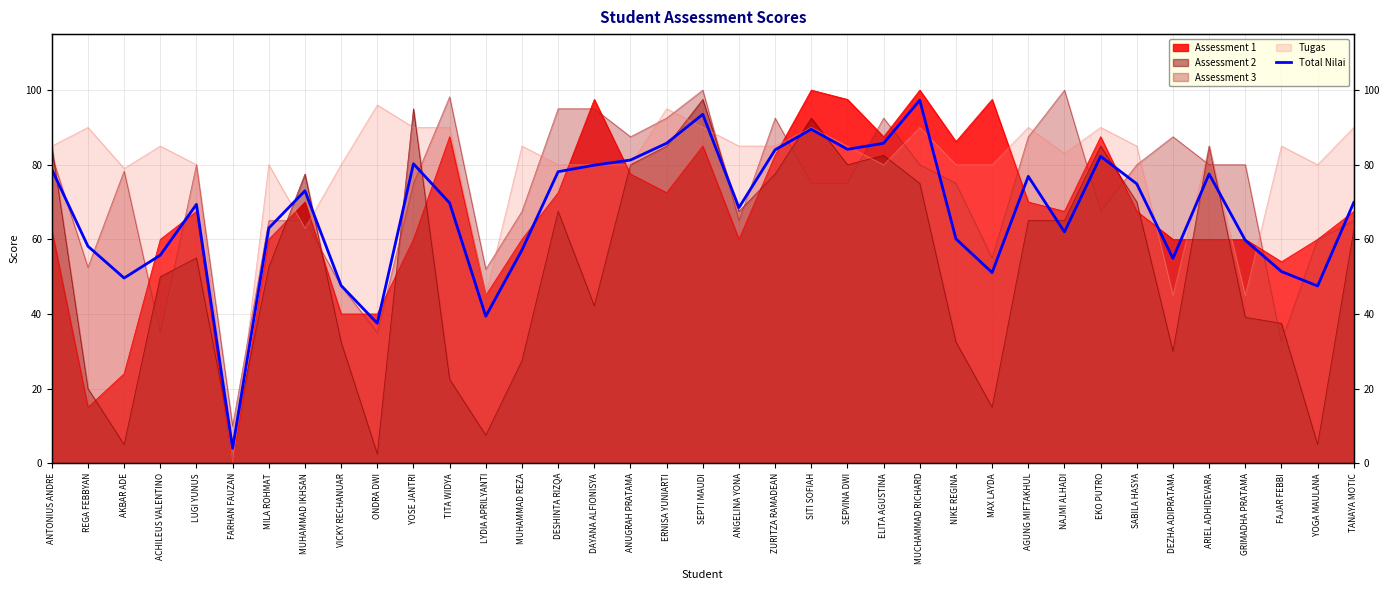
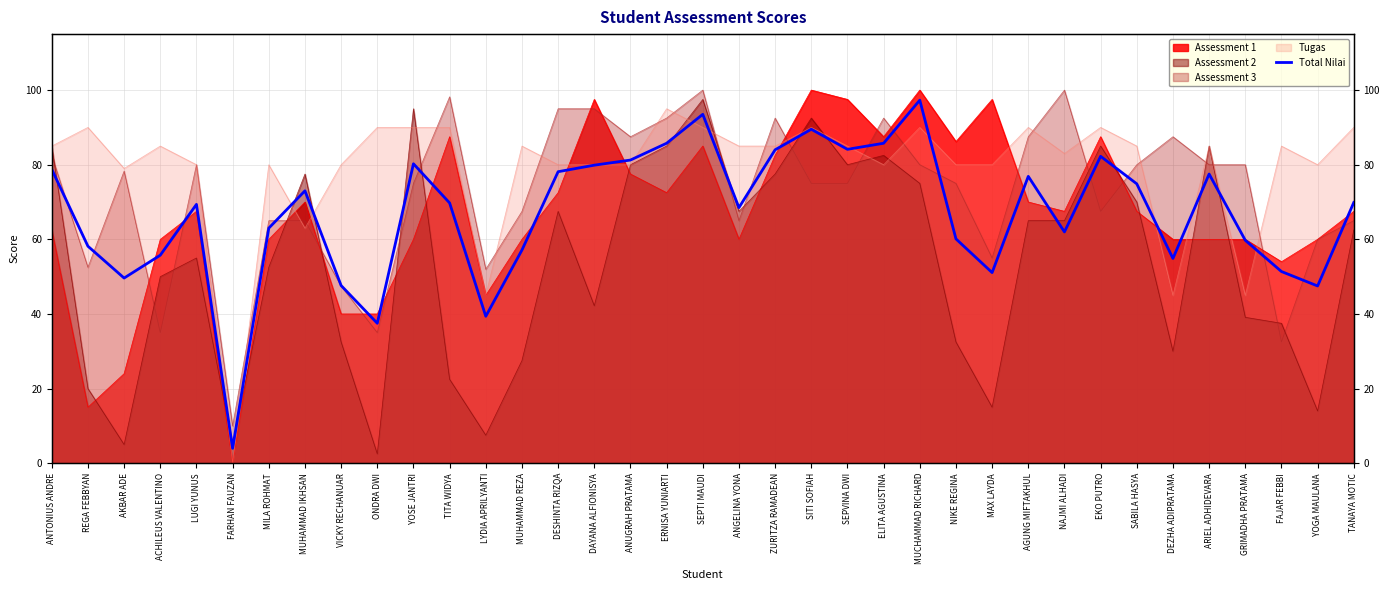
Tugas, ONDRA DWI: 96 -> 90
Assessment 2, YOGA MAULANA: 5 -> 14
